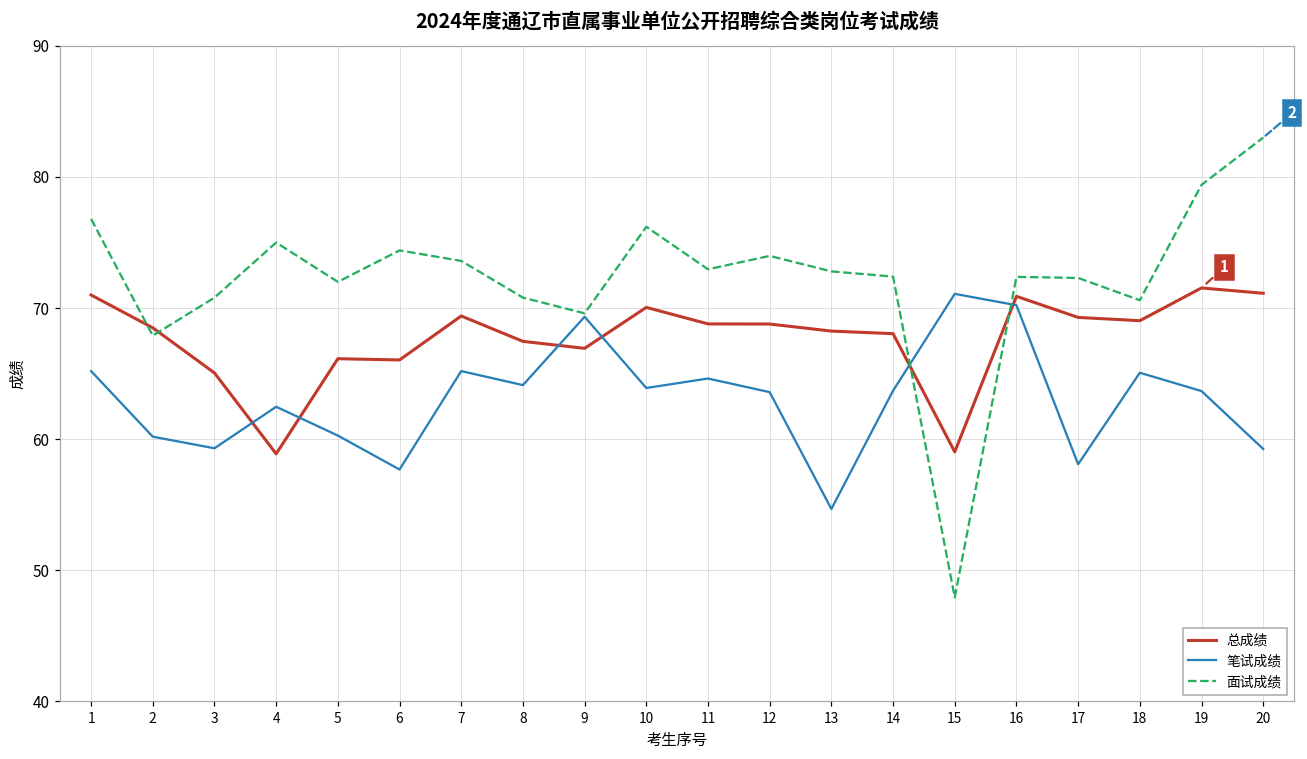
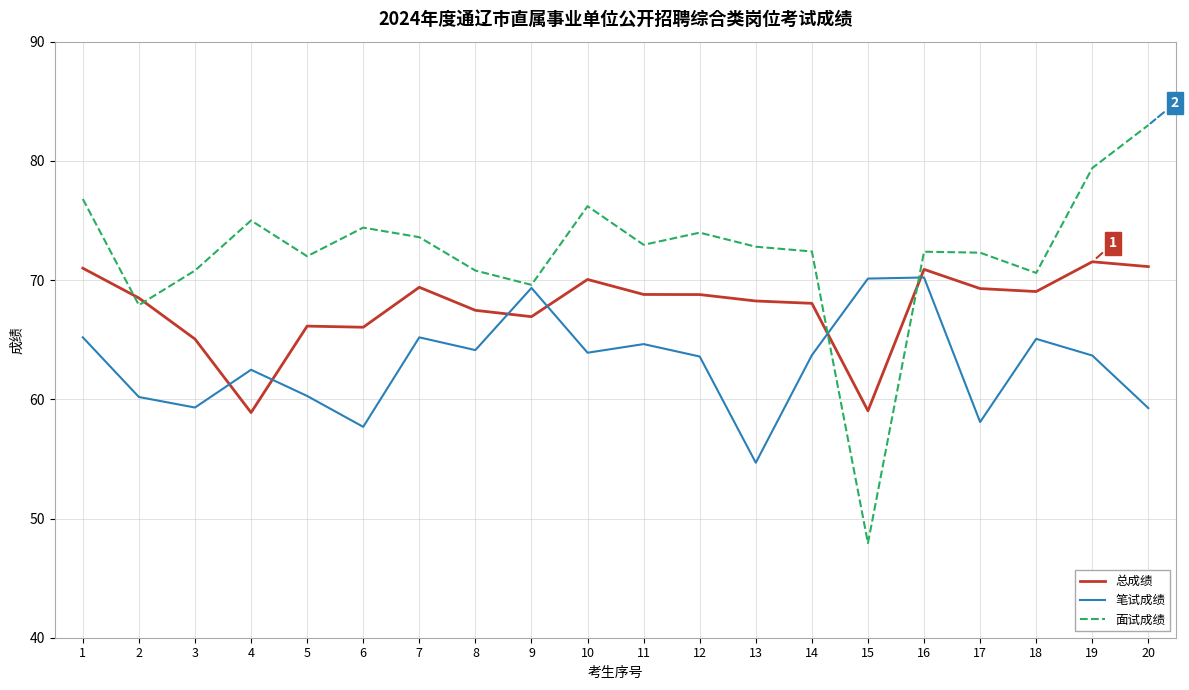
笔试成绩, 15: 71.1 -> 70.1
